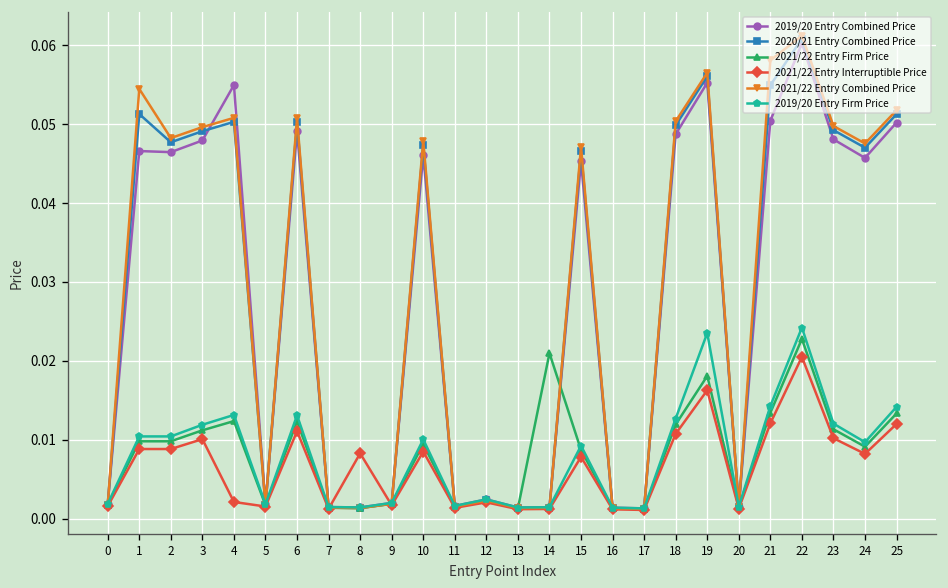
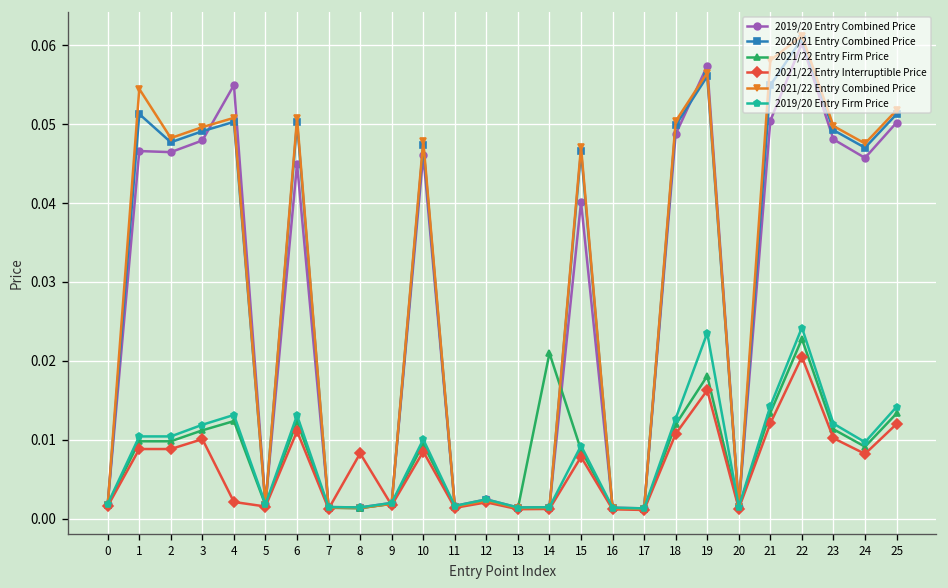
2019/20 Entry Combined Price, 6: 0.049 -> 0.045
2019/20 Entry Combined Price, 15: 0.045 -> 0.040
2019/20 Entry Combined Price, 19: 0.055 -> 0.057
